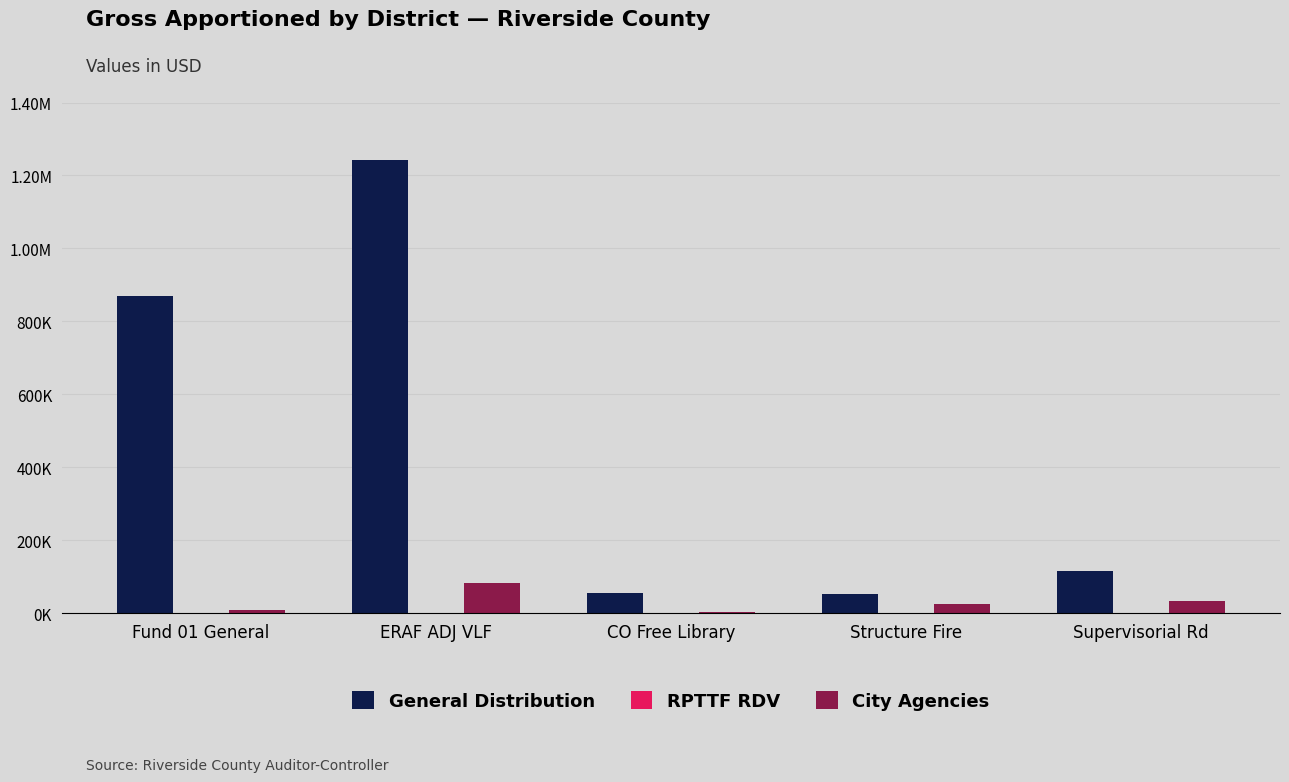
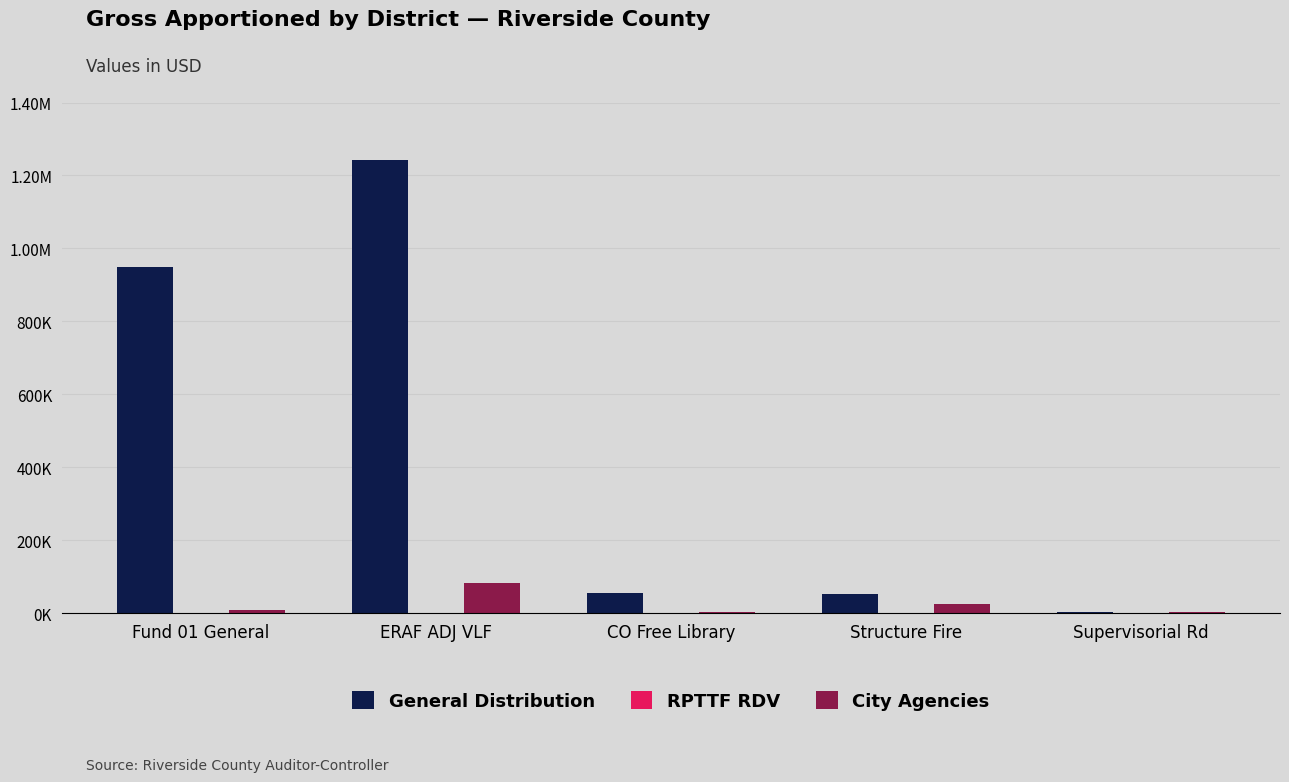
General Distribution, Fund 01 General: 870000 -> 950000
General Distribution, Supervisorial Rd: 120000 -> 0
City Agencies, Supervisorial Rd: 30000 -> 0
